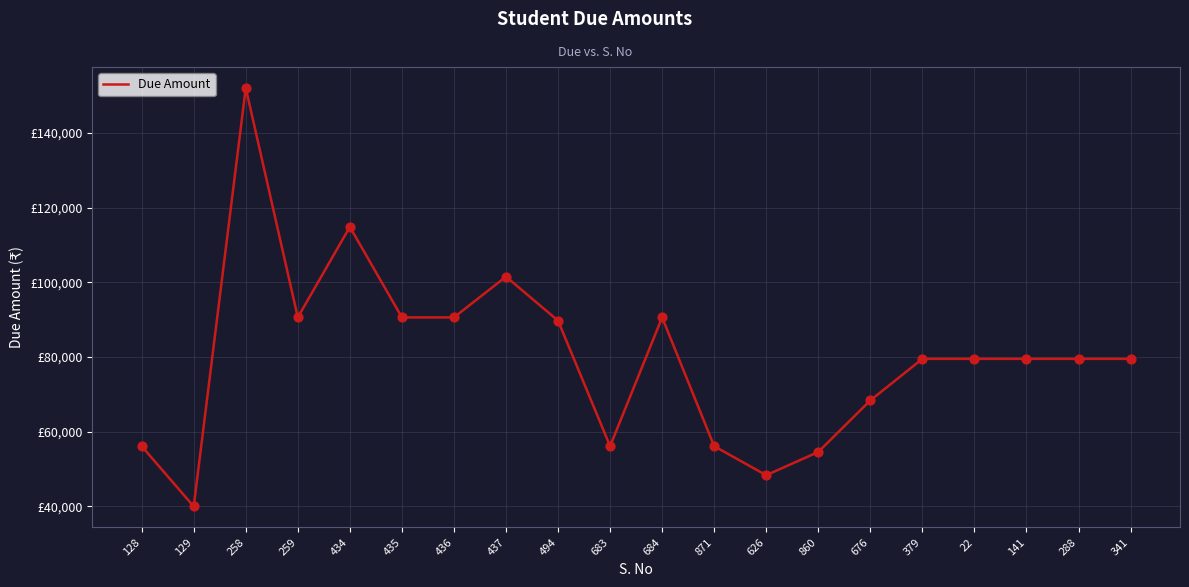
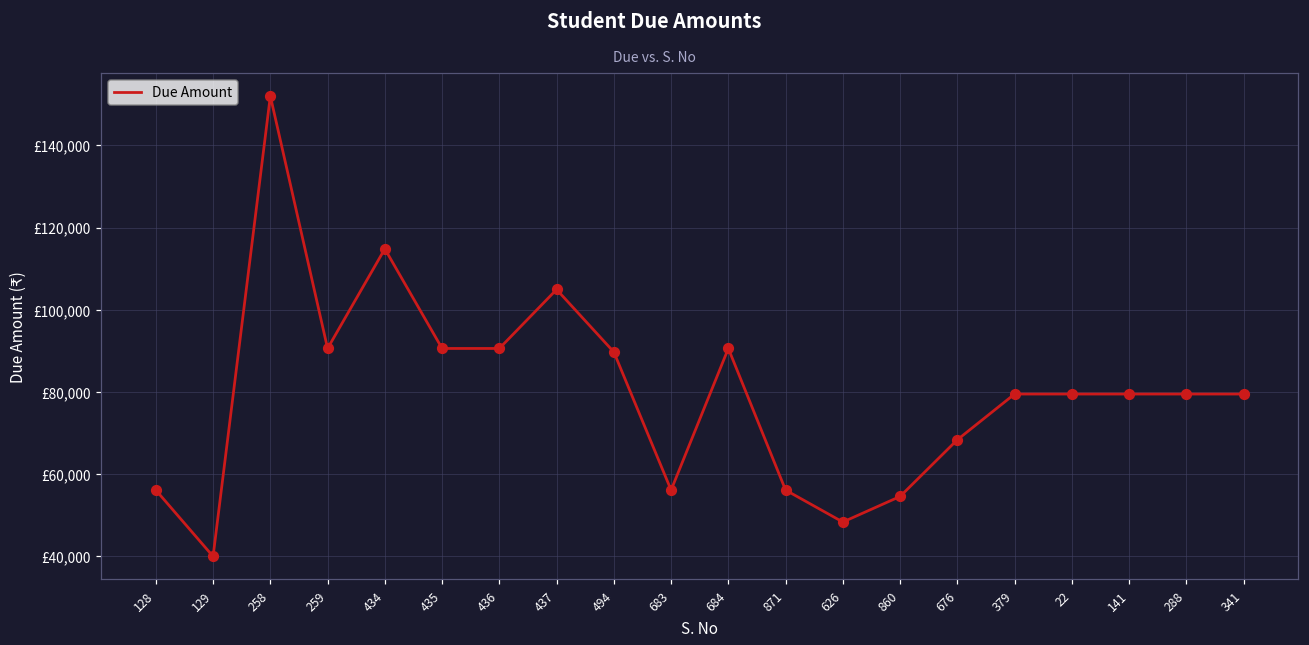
437: £102,000 -> £105,000
